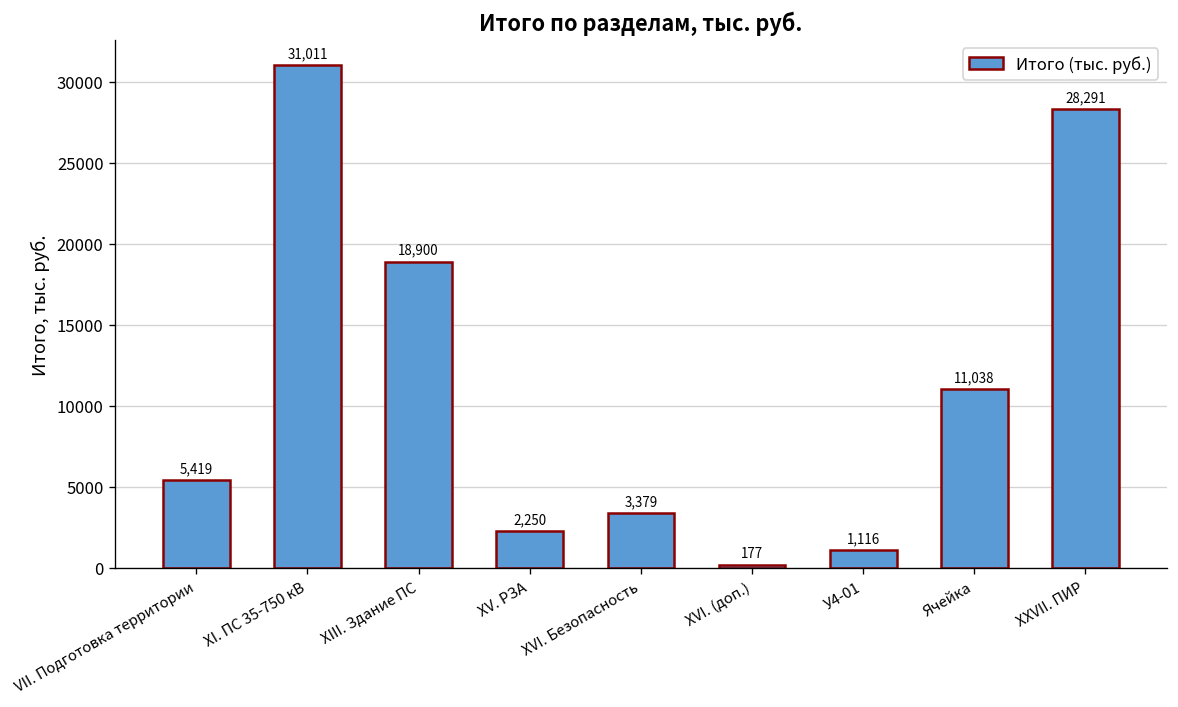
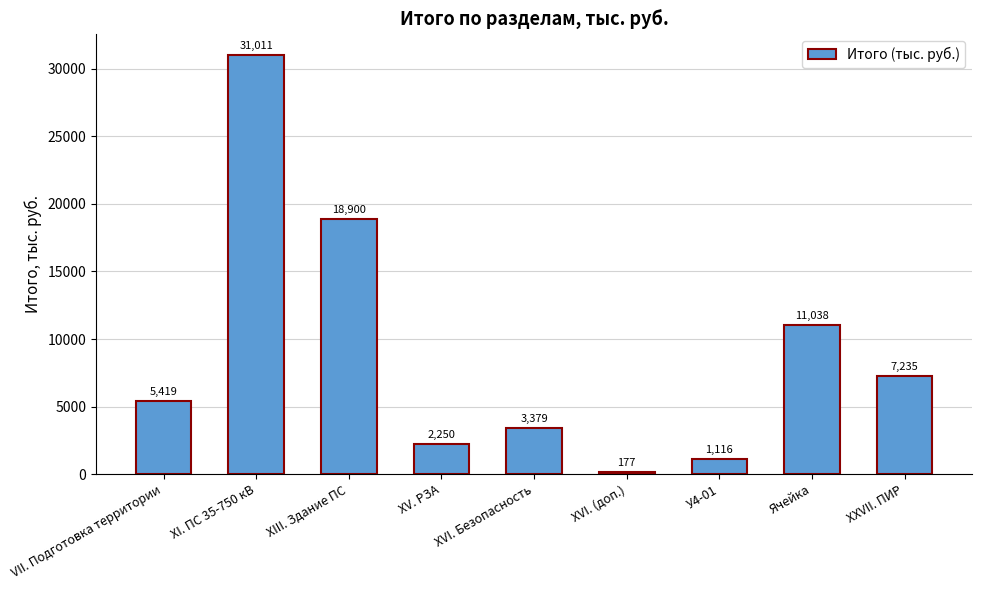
XXVII. ПИР: 28,291 -> 7,235
